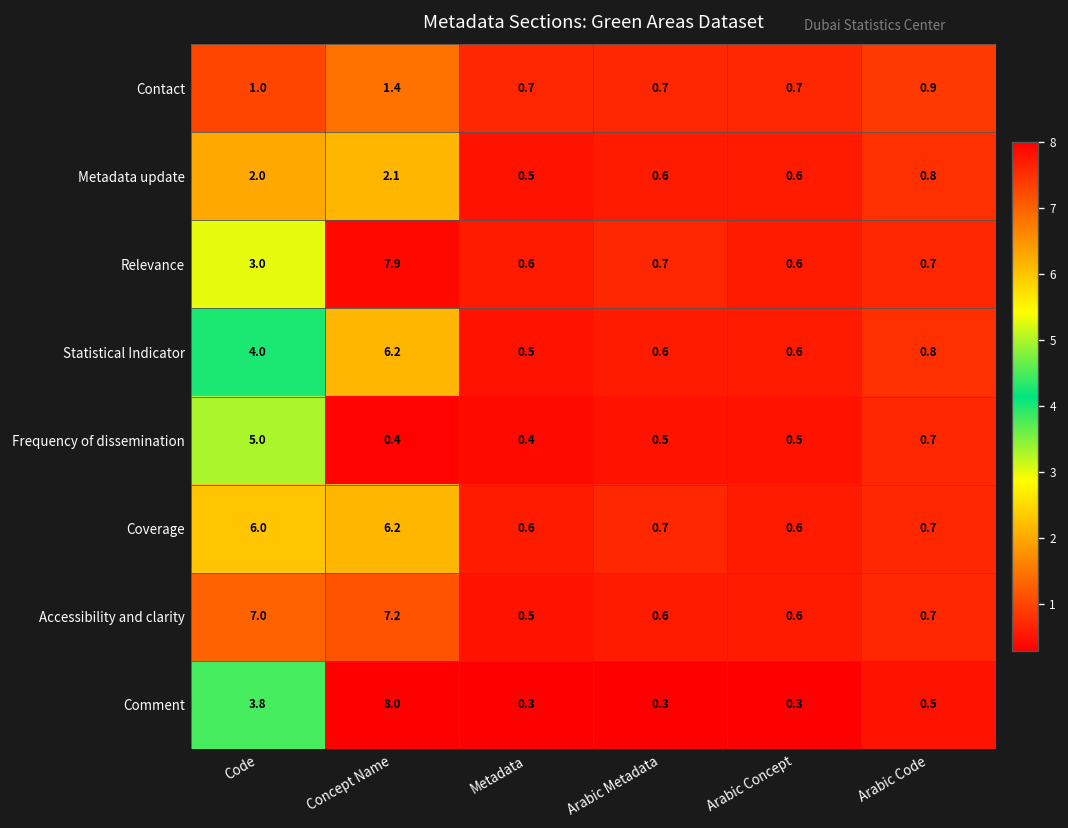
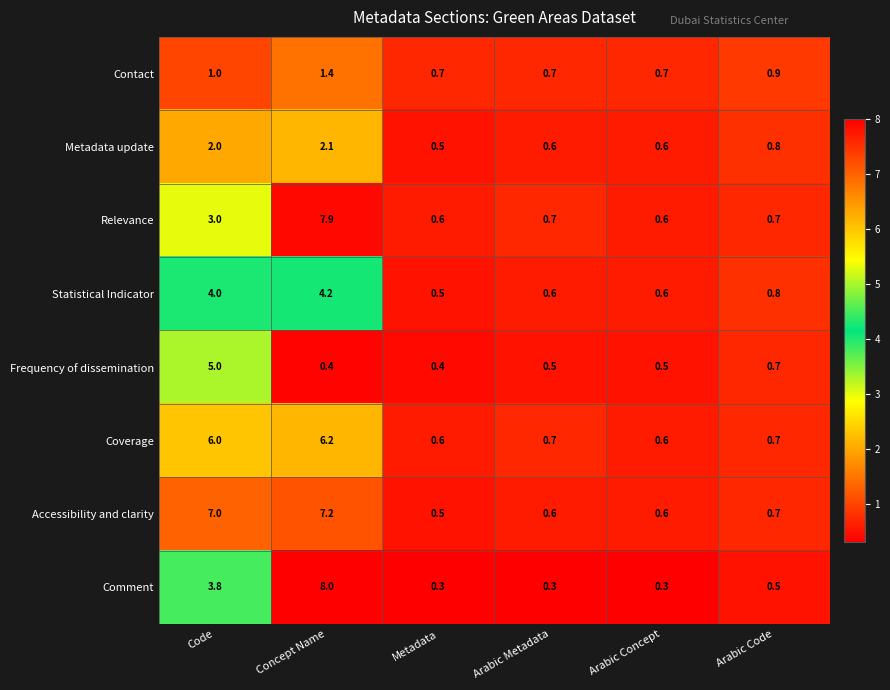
Statistical Indicator, Concept Name: 6.2 -> 4.2
